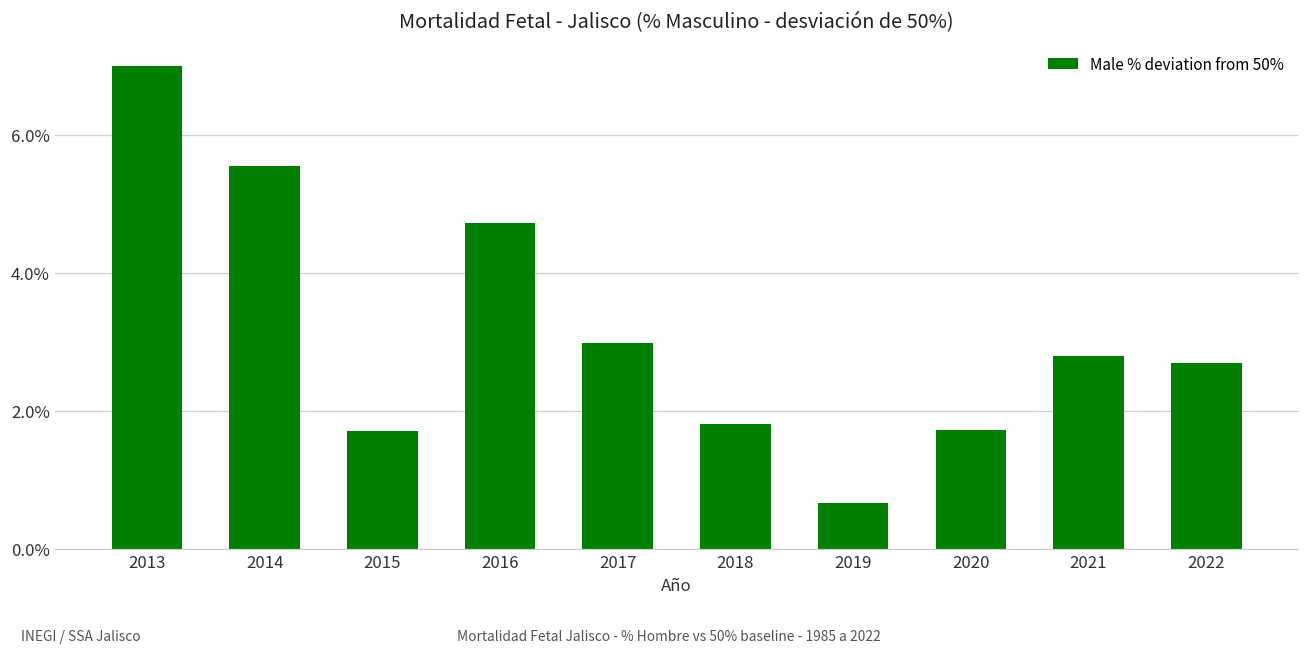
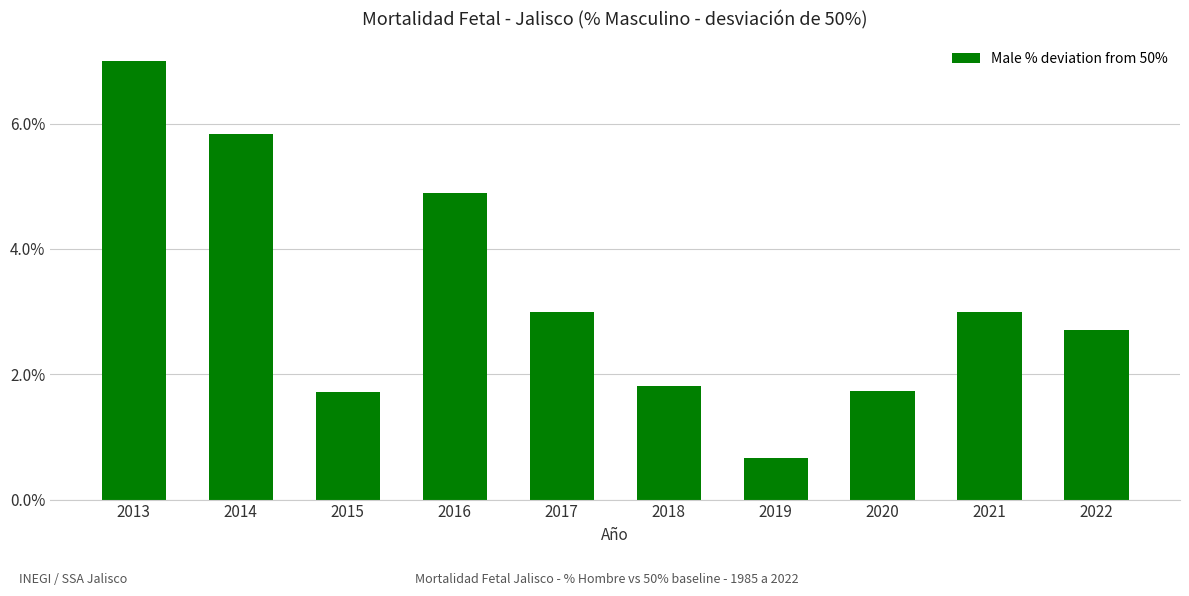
2014: 5.6% -> 5.8%
2016: 4.7% -> 4.9%
2021: 2.8% -> 3.0%
